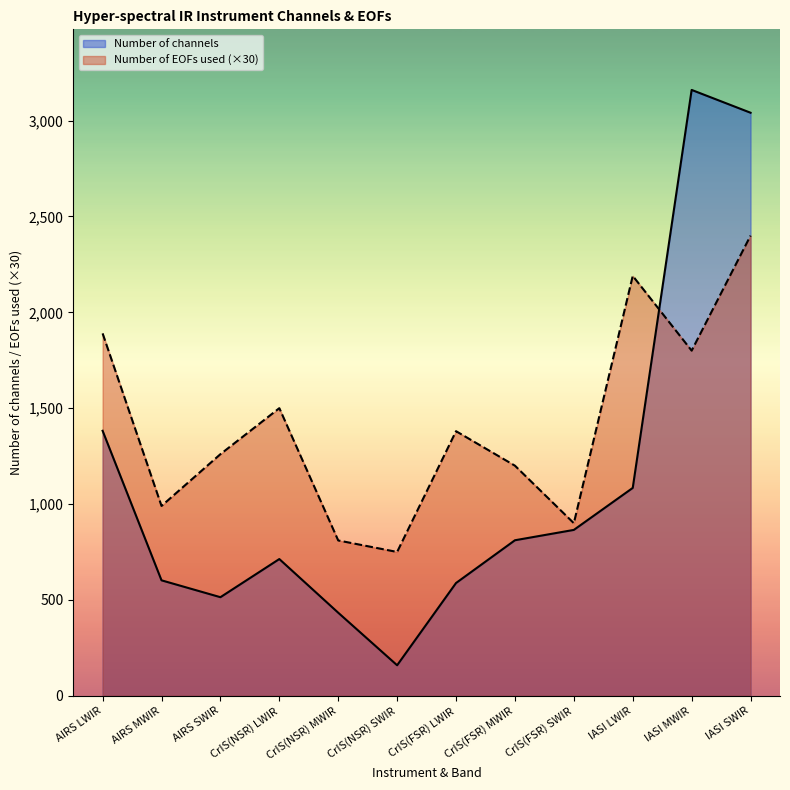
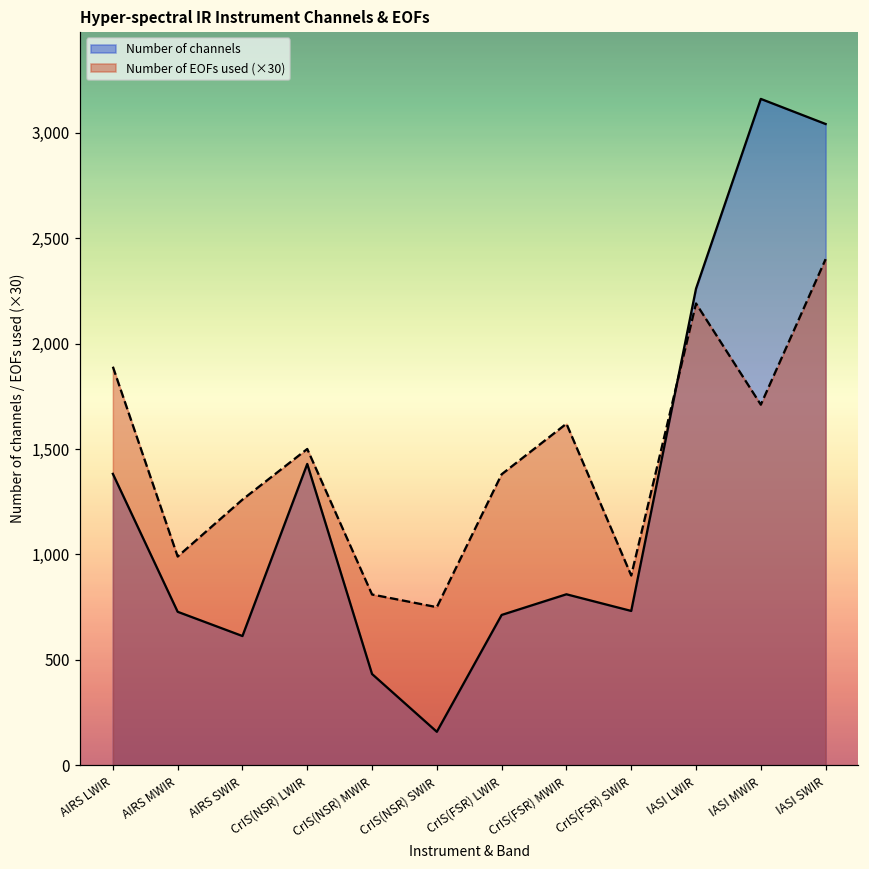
Number of channels, AIRS MWIR: 600 -> 730
Number of channels, AIRS SWIR: 510 -> 610
Number of channels, CrIS(NSR) LWIR: 710 -> 1,430
Number of channels, CrIS(FSR) LWIR: 590 -> 710
Number of EOFs used (×30), CrIS(FSR) MWIR: 1,200 -> 1,620
Number of channels, CrIS(FSR) SWIR: 870 -> 730
Number of channels, IASI LWIR: 1,080 -> 2,260
Number of EOFs used (×30), IASI MWIR: 1,800 -> 1,710
